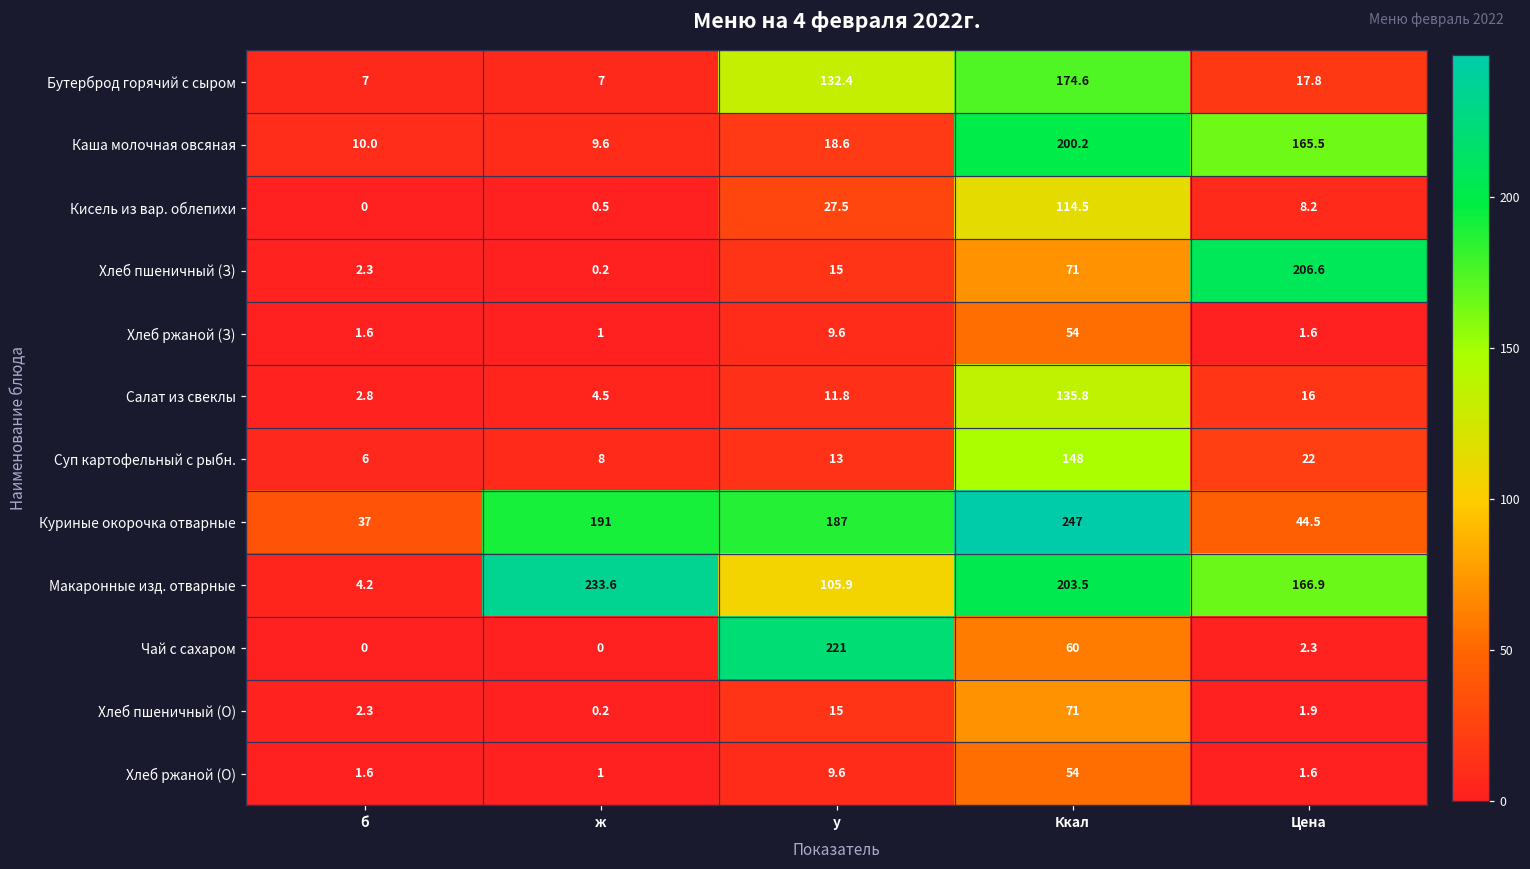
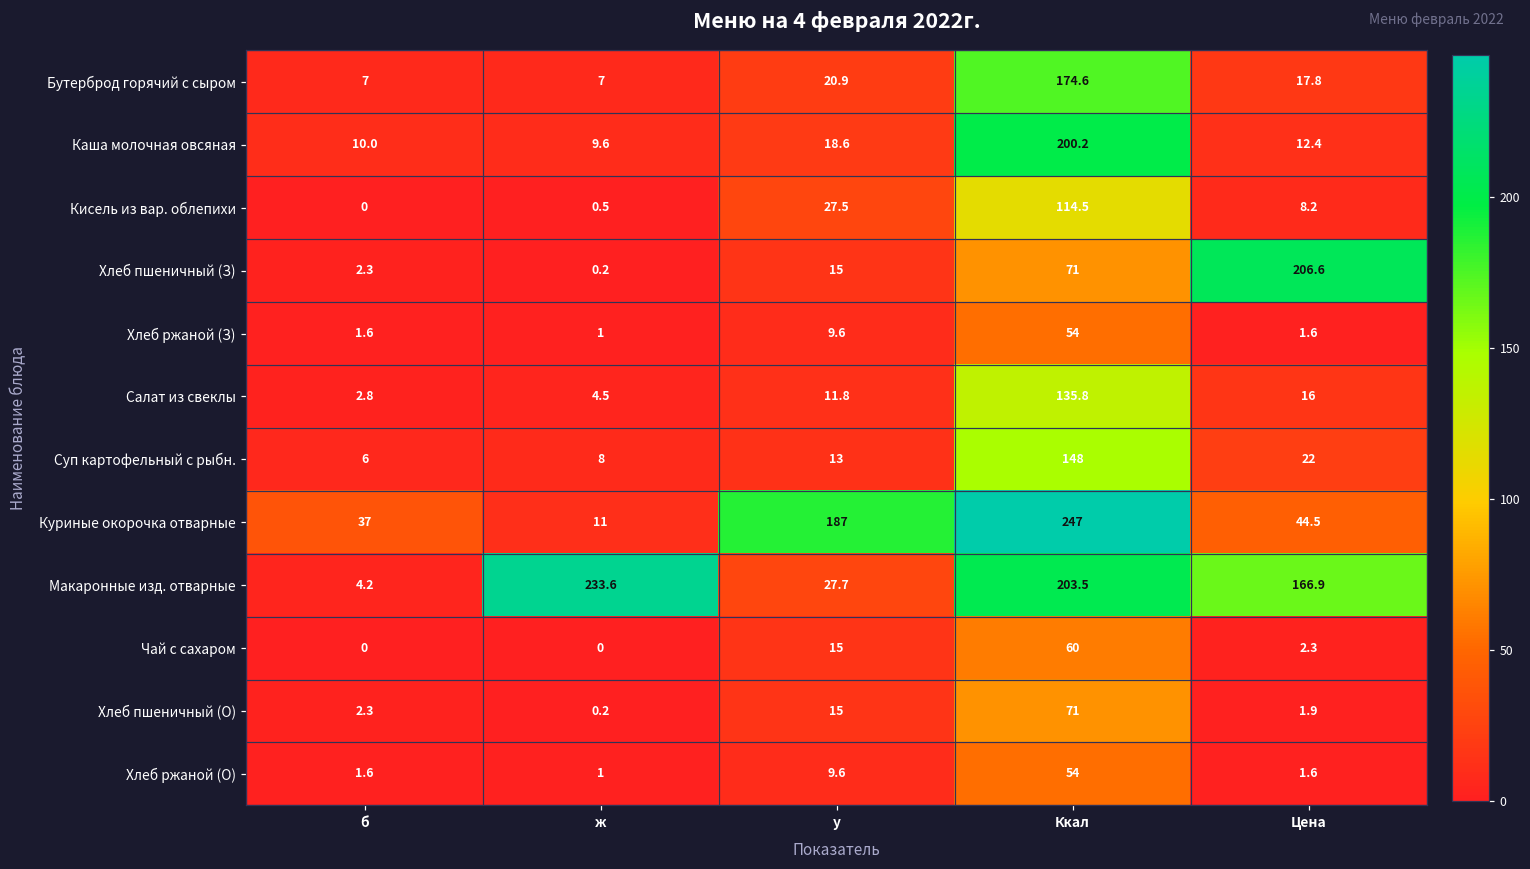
Бутерброд горячий с сыром, у: 132.4 -> 20.9
Каша молочная овсяная, Цена: 165.5 -> 12.4
Куриные окорочка отварные, ж: 191 -> 11
Макаронные изд. отварные, у: 105.9 -> 27.7
Чай с сахаром, у: 221 -> 15
